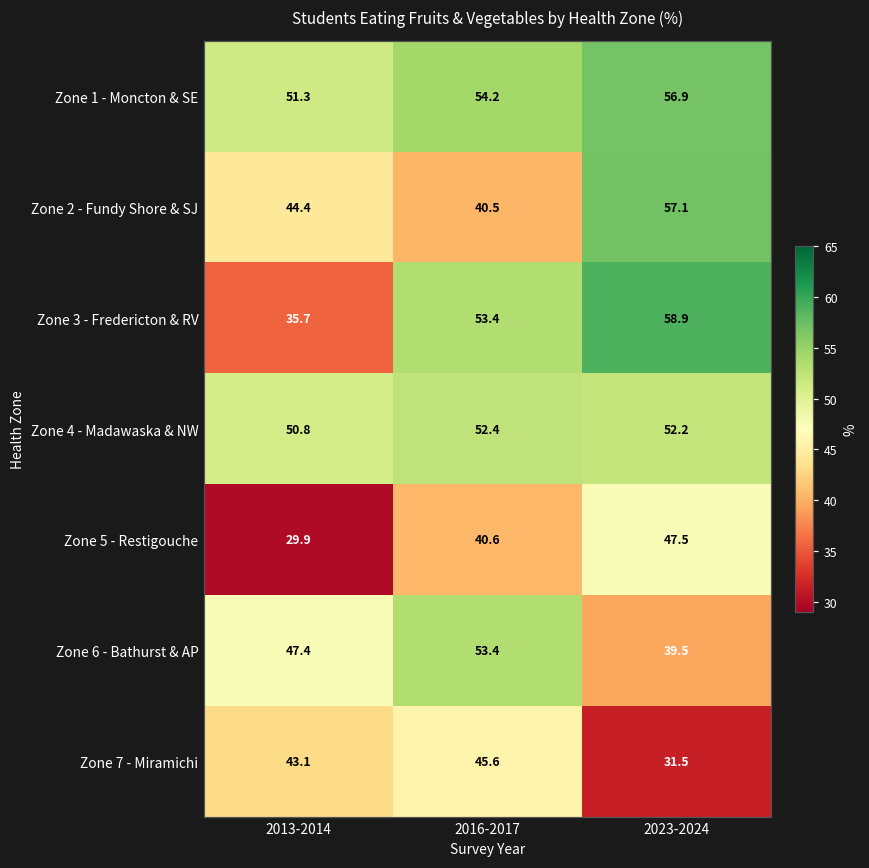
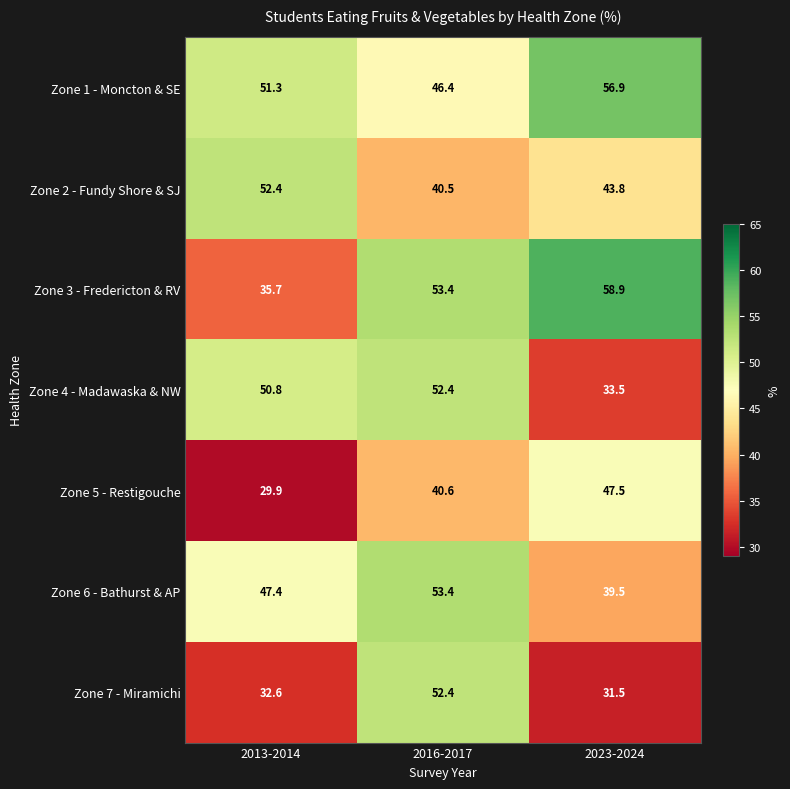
Zone 1 - Moncton & SE, 2016-2017: 54.2 -> 46.4
Zone 2 - Fundy Shore & SJ, 2013-2014: 44.4 -> 52.4
Zone 2 - Fundy Shore & SJ, 2023-2024: 57.1 -> 43.8
Zone 4 - Madawaska & NW, 2023-2024: 52.2 -> 33.5
Zone 7 - Miramichi, 2013-2014: 43.1 -> 32.6
Zone 7 - Miramichi, 2016-2017: 45.6 -> 52.4
